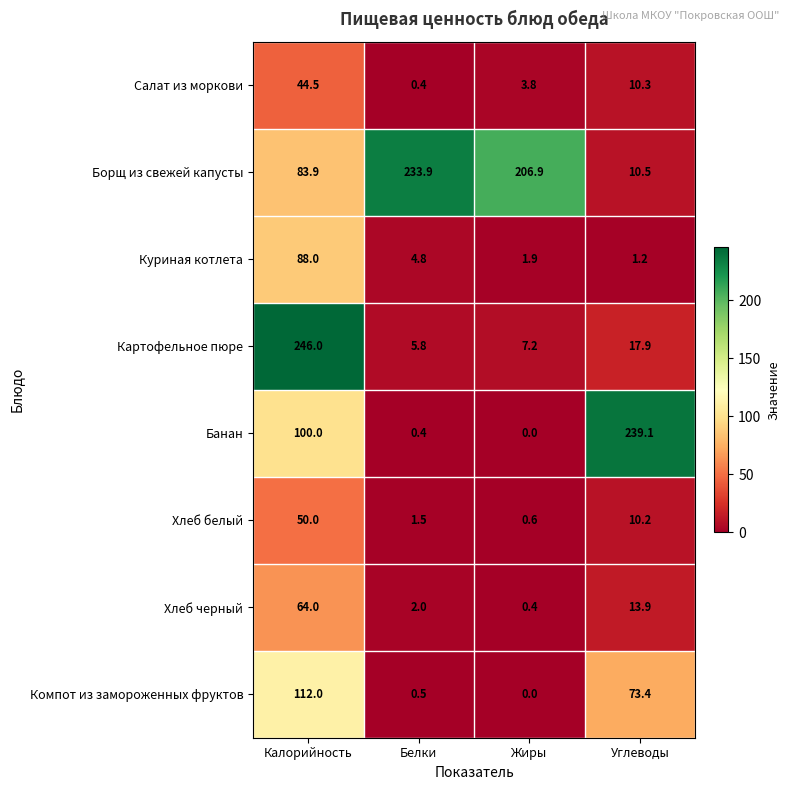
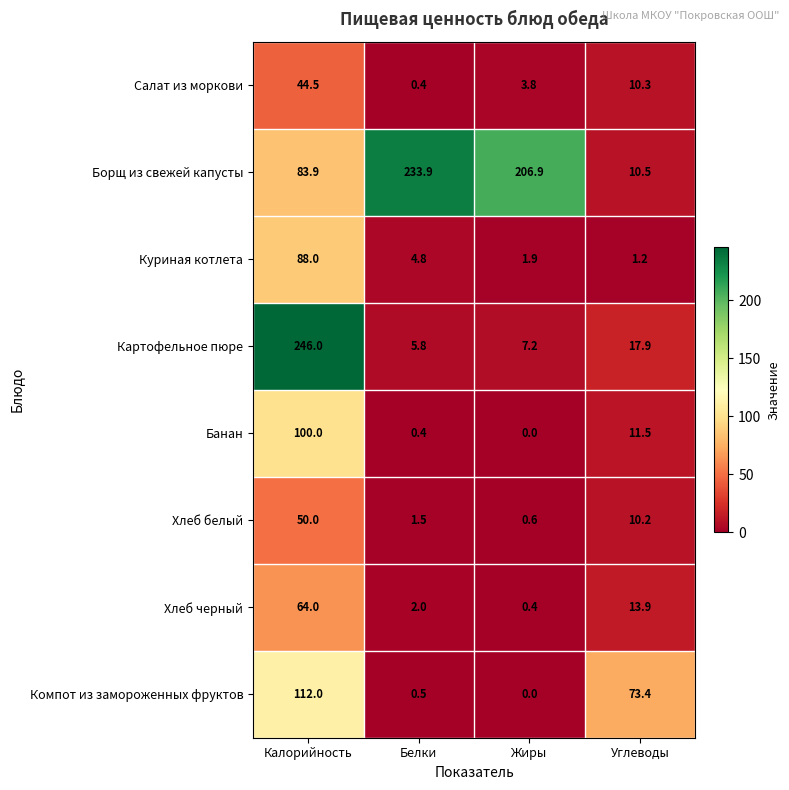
Банан, Углеводы: 239.1 -> 11.5
